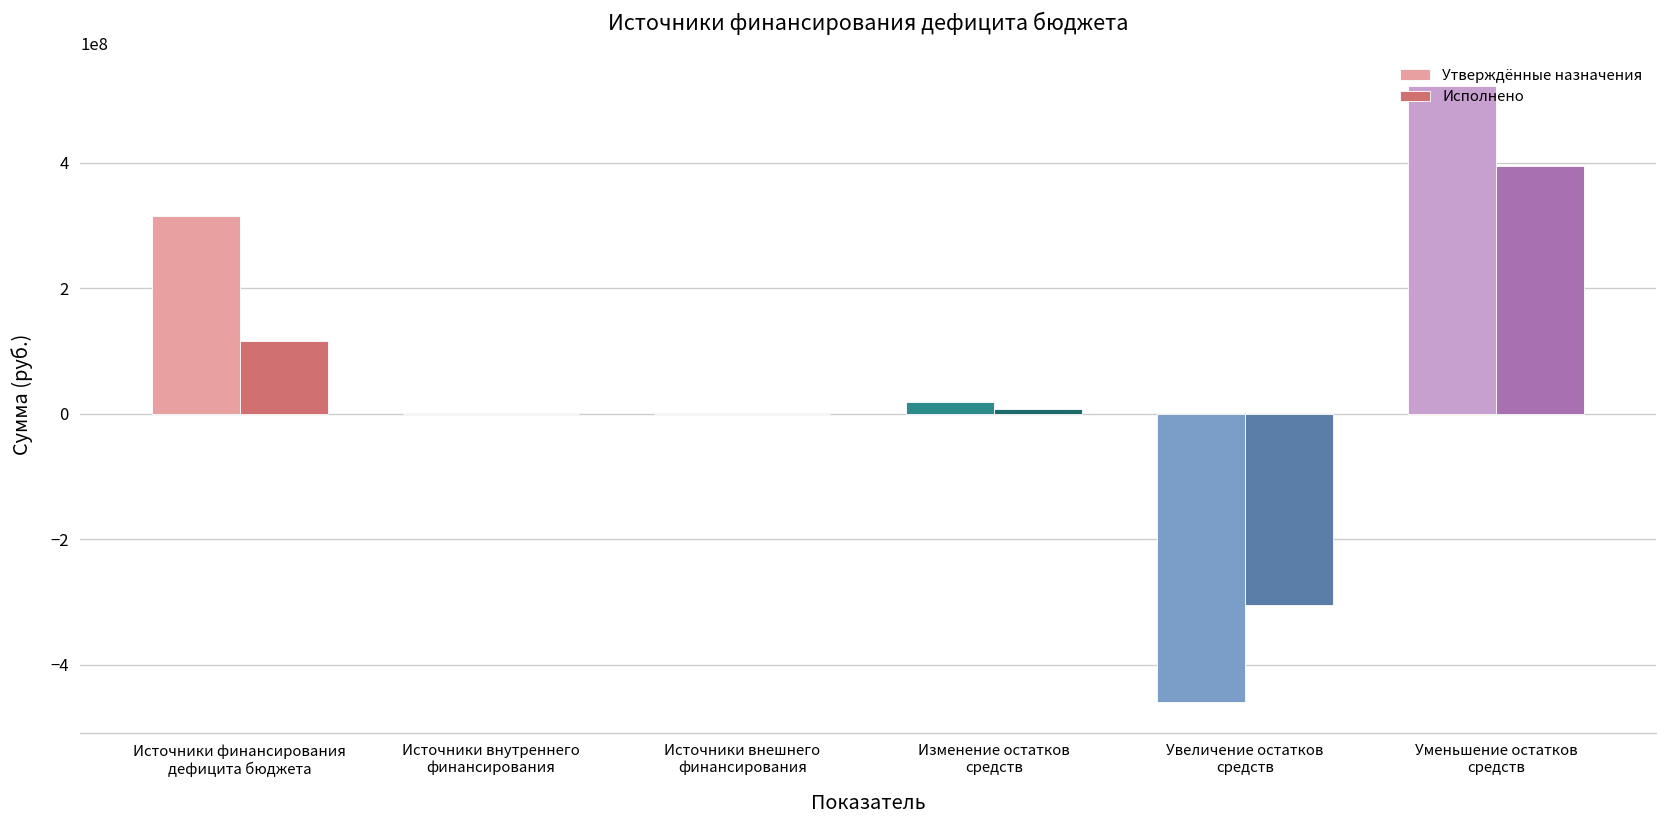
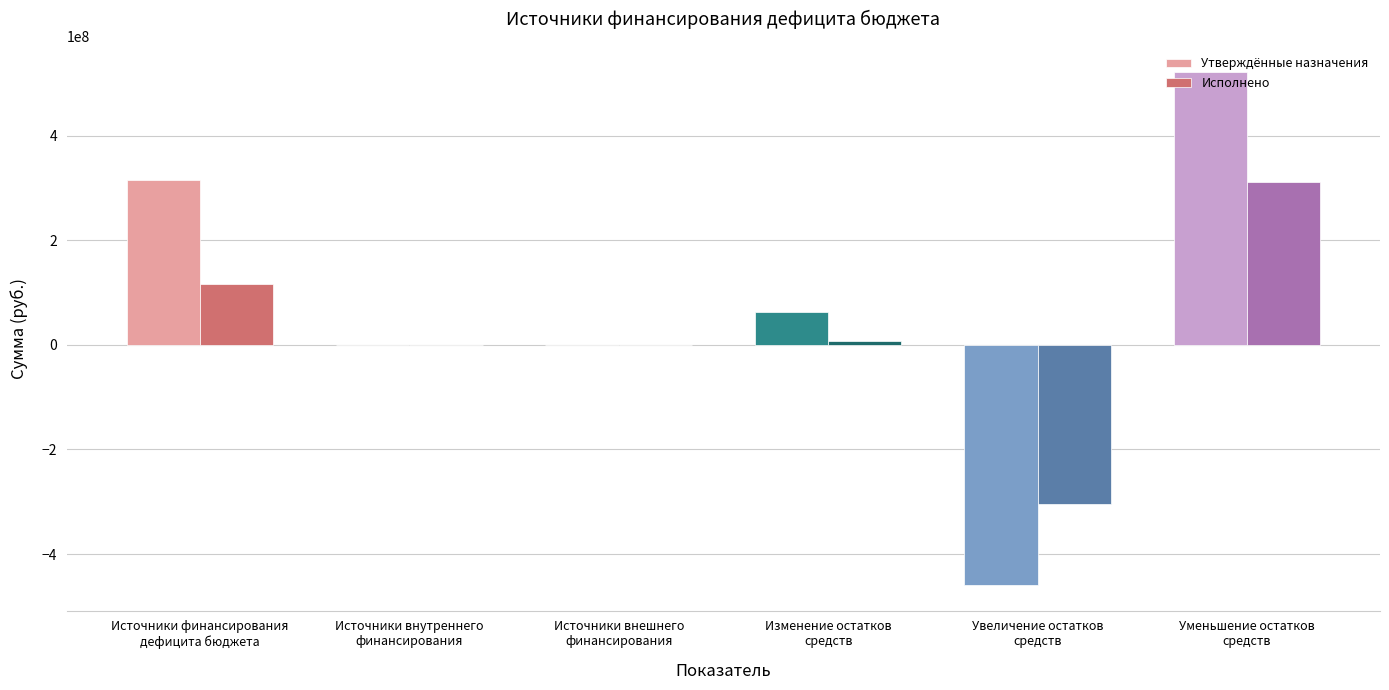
Утверждённые назначения, Изменение остатков средств: 20000000 -> 60000000
Исполнено, Уменьшение остатков средств: 400000000 -> 310000000
